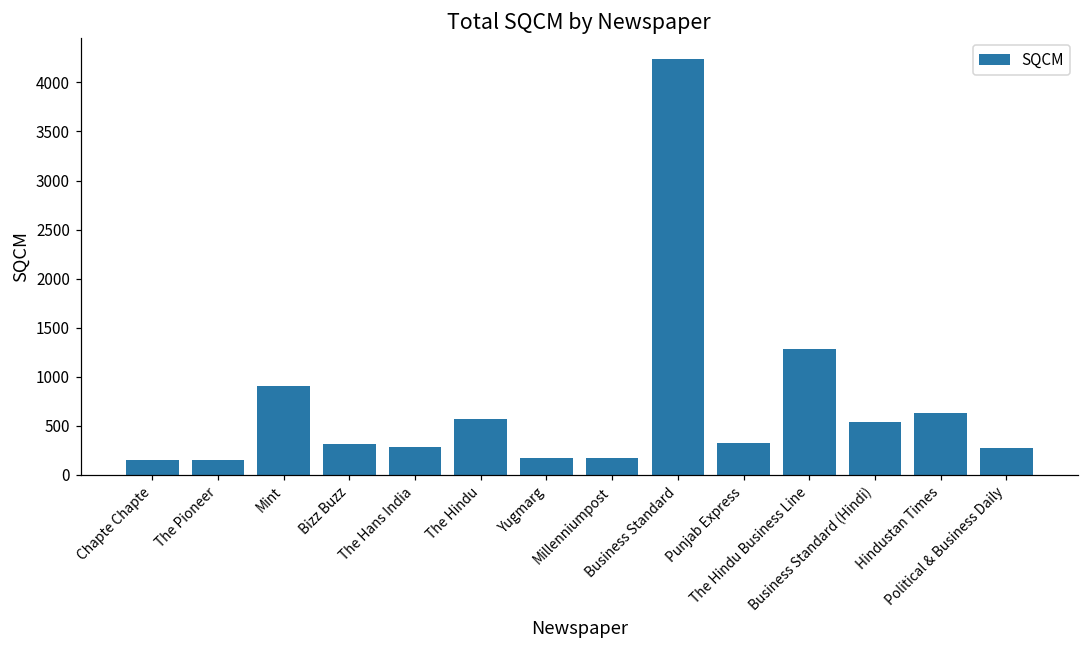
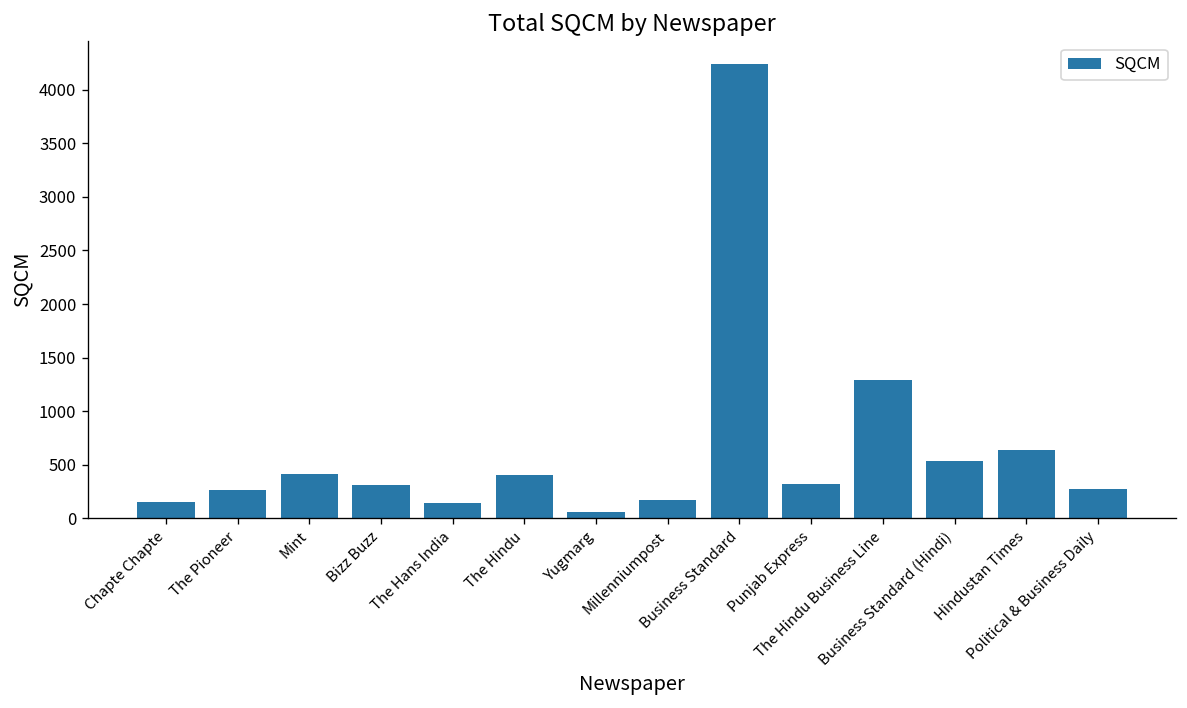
The Pioneer: 200 -> 300
Mint: 900 -> 400
The Hans India: 300 -> 100
The Hindu: 600 -> 400
Yugmarg: 200 -> 100
